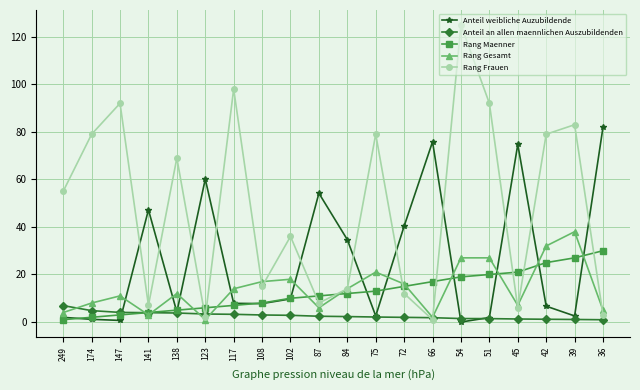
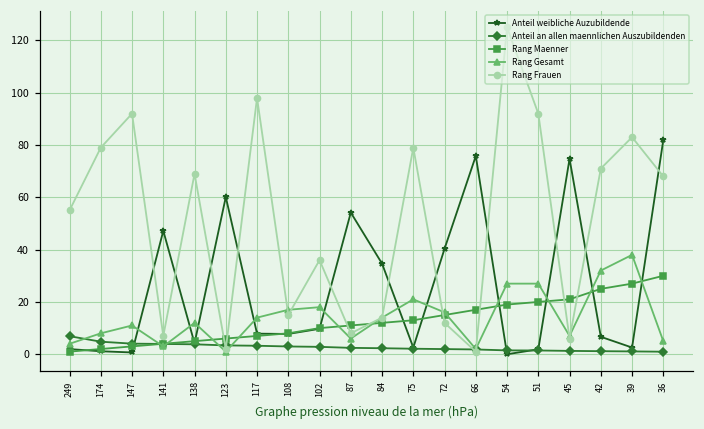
Rang Frauen, 42: 79 -> 71
Rang Frauen, 36: 3 -> 68
